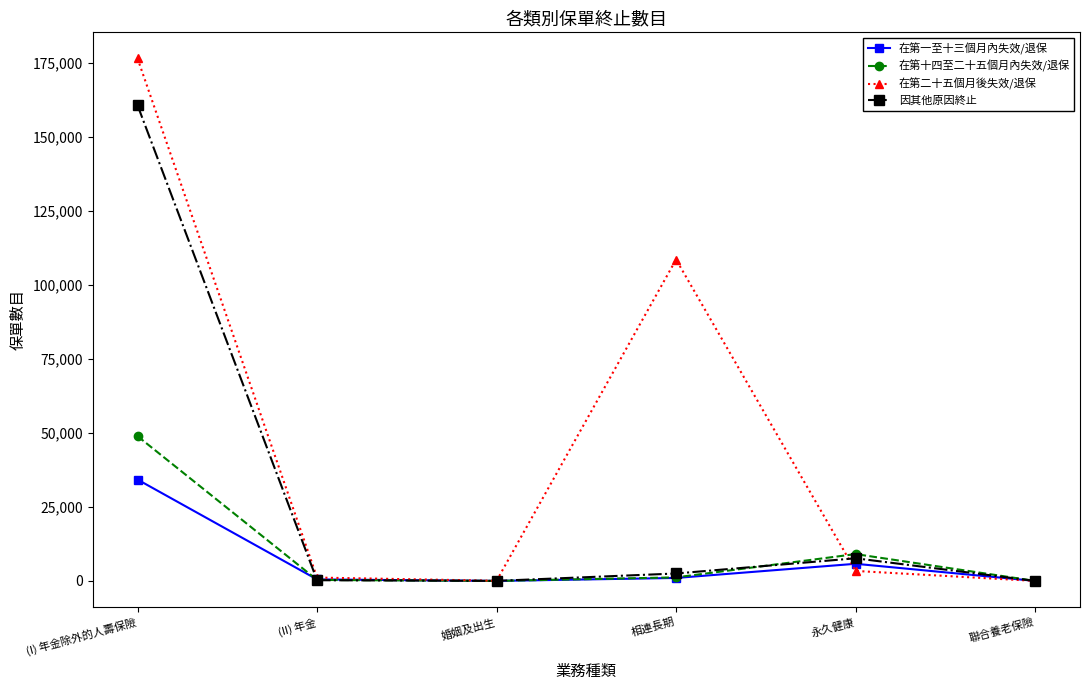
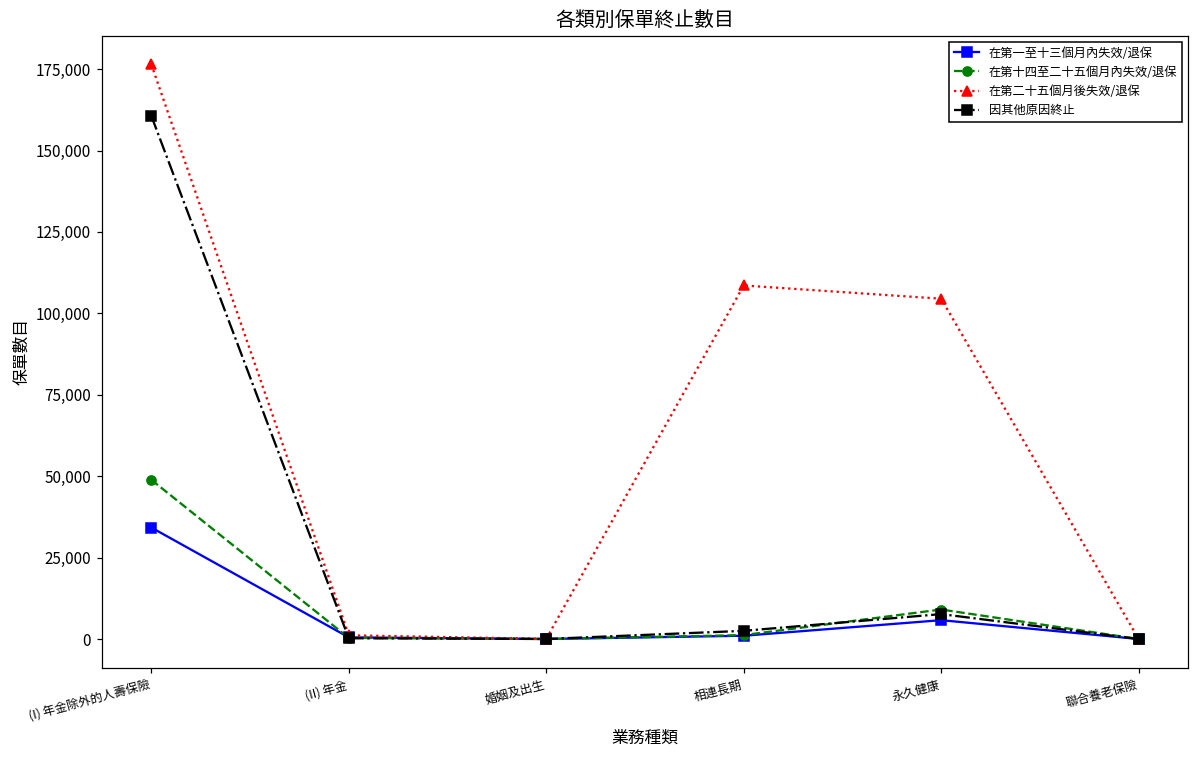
在第二十五個月後失效/退保, 永久健康: 3,000 -> 104,000
